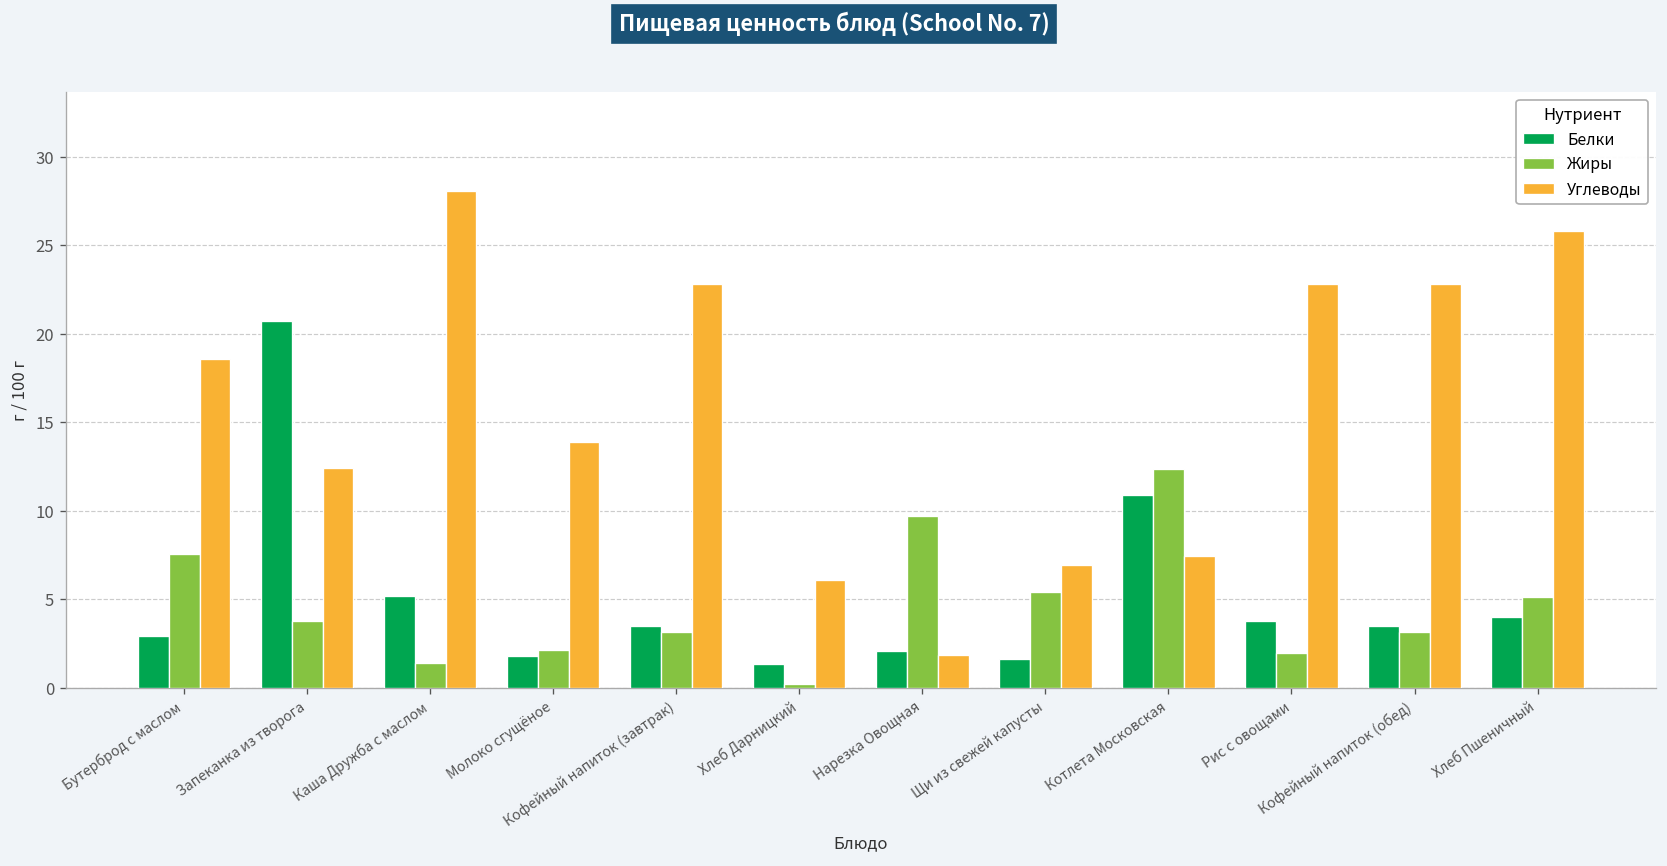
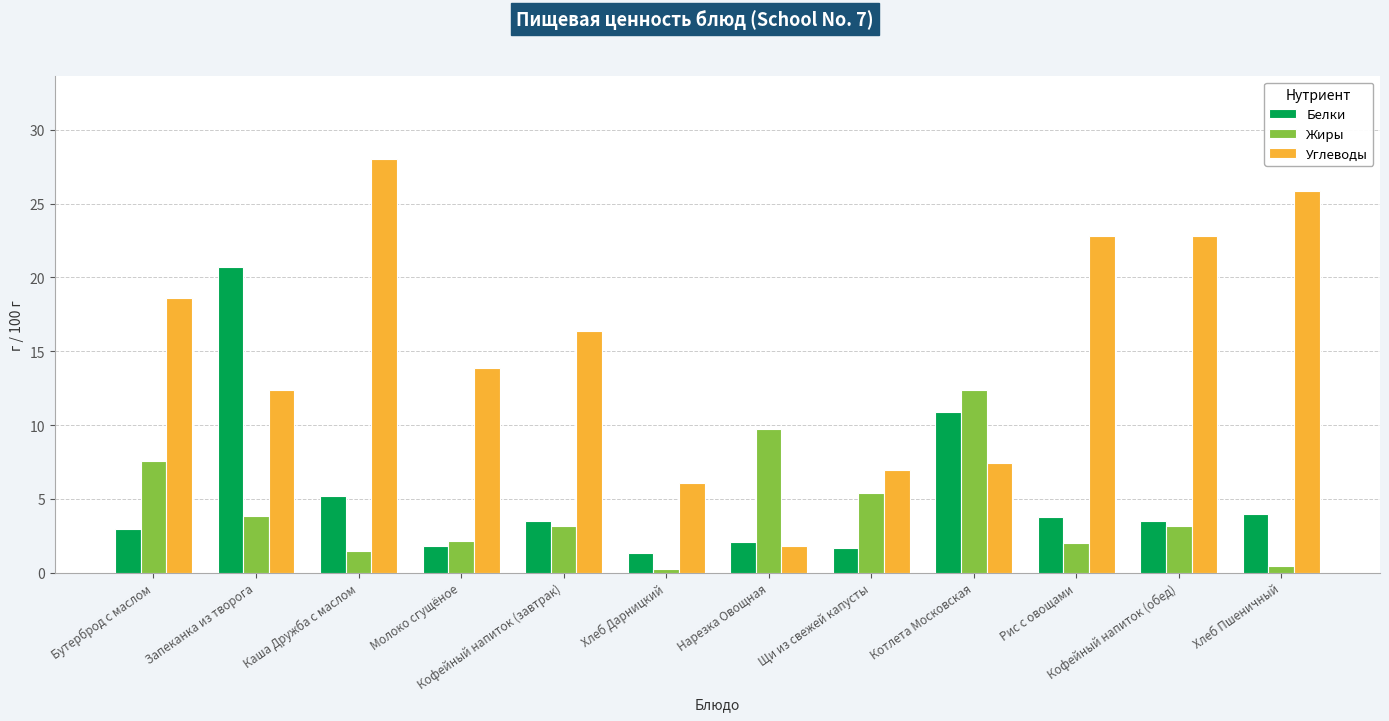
Углеводы, Кофейный напиток (завтрак): 22.8 -> 16.4
Жиры, Хлеб Пшеничный: 5.1 -> 0.4
